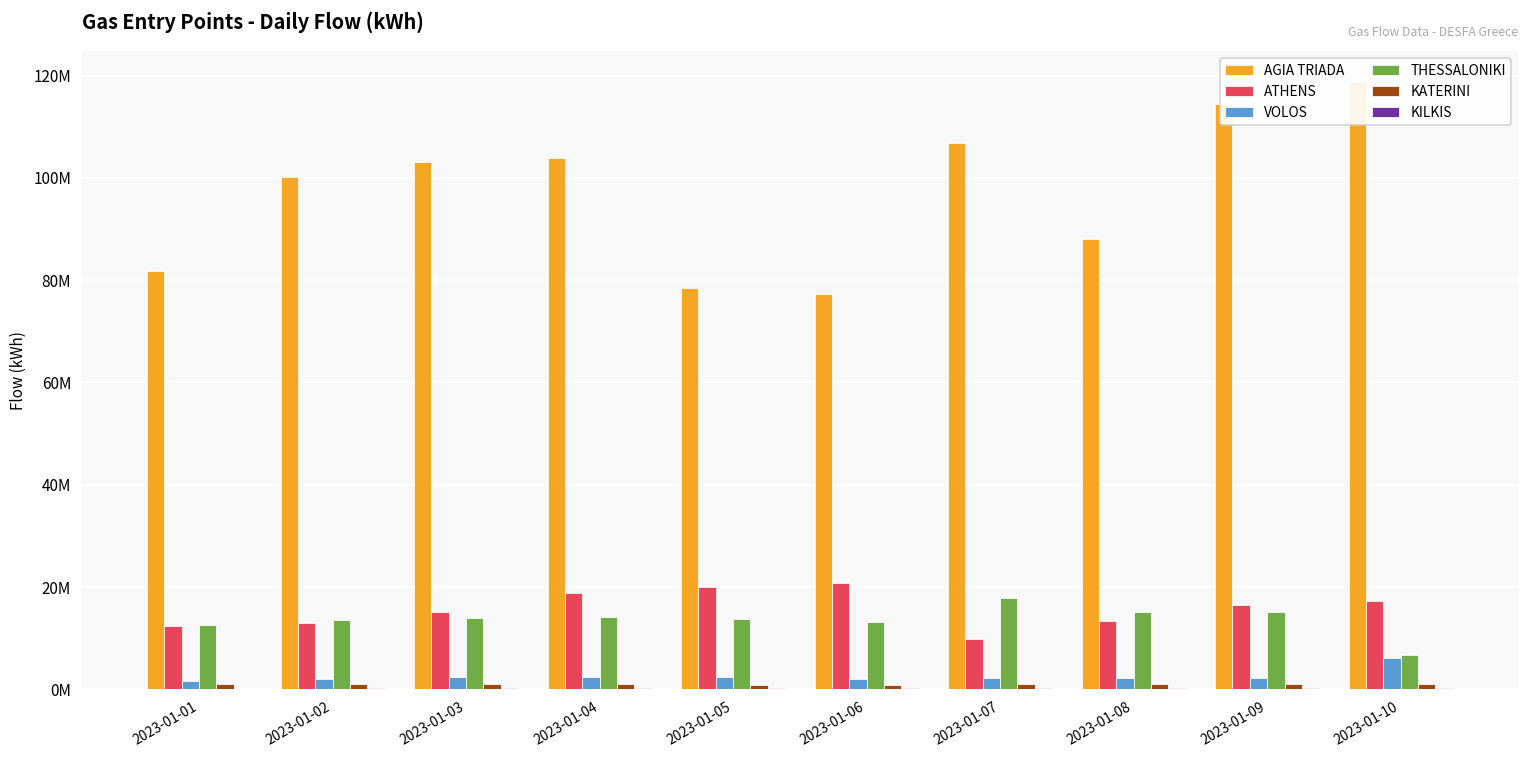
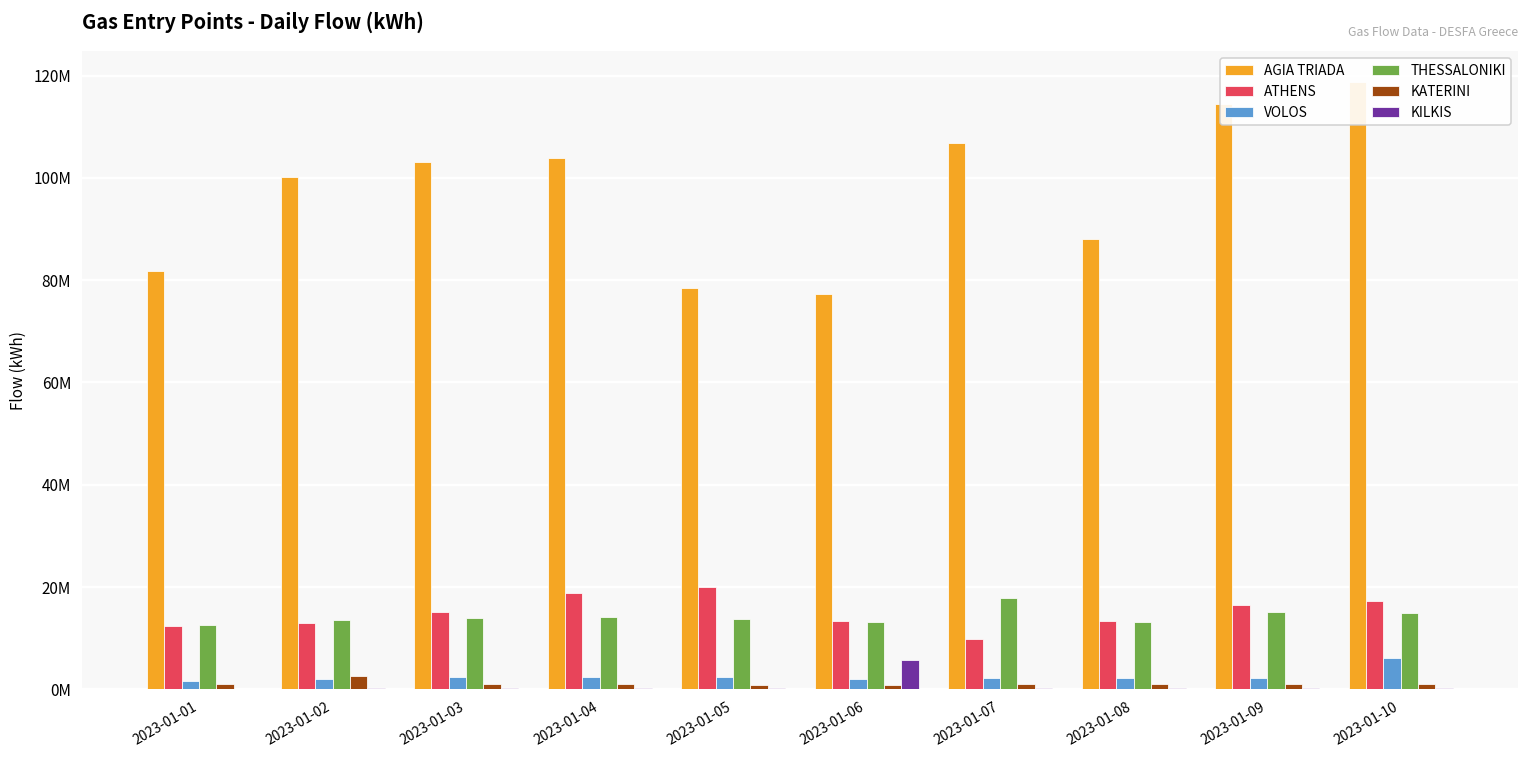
KATERINI, 2023-01-02: 1000000 -> 3000000
ATHENS, 2023-01-06: 21000000 -> 13000000
KILKIS, 2023-01-06: 0 -> 6000000
THESSALONIKI, 2023-01-08: 15000000 -> 13000000
THESSALONIKI, 2023-01-10: 7000000 -> 15000000
